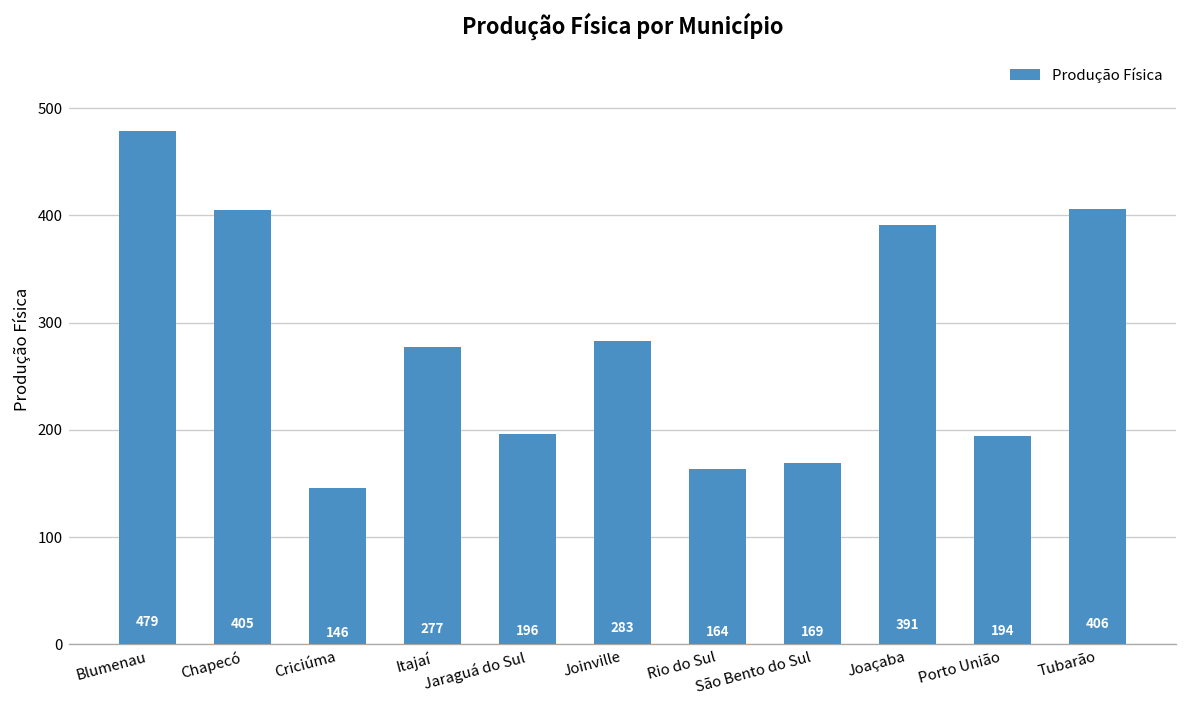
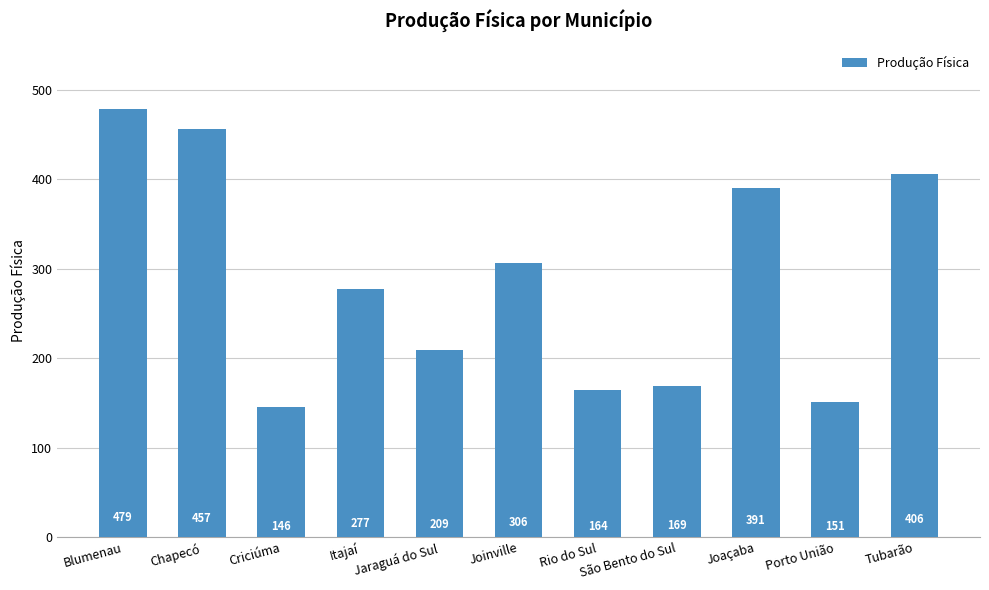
Chapecó: 405 -> 457
Jaraguá do Sul: 196 -> 209
Joinville: 283 -> 306
Porto União: 194 -> 151
